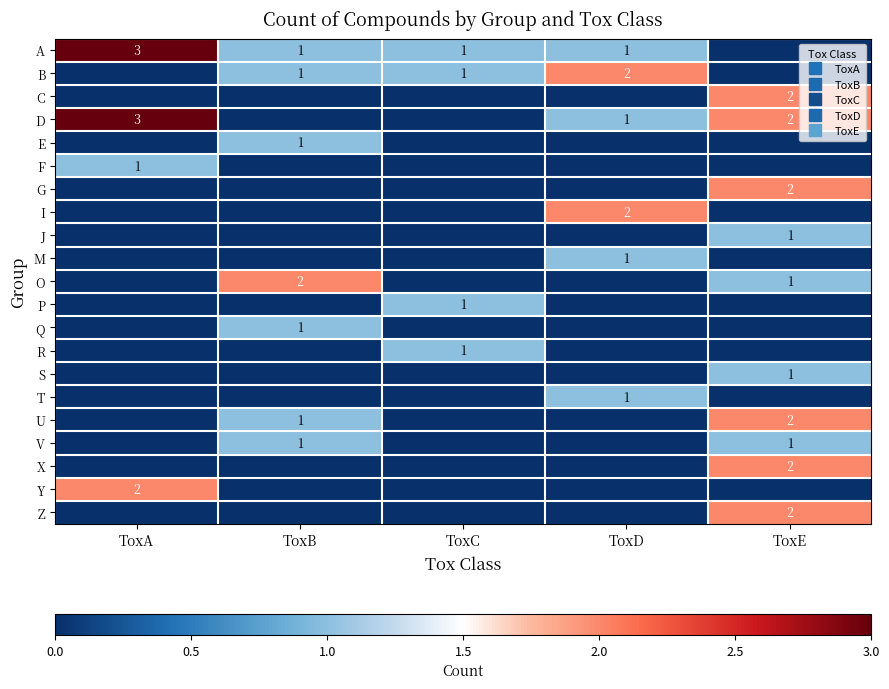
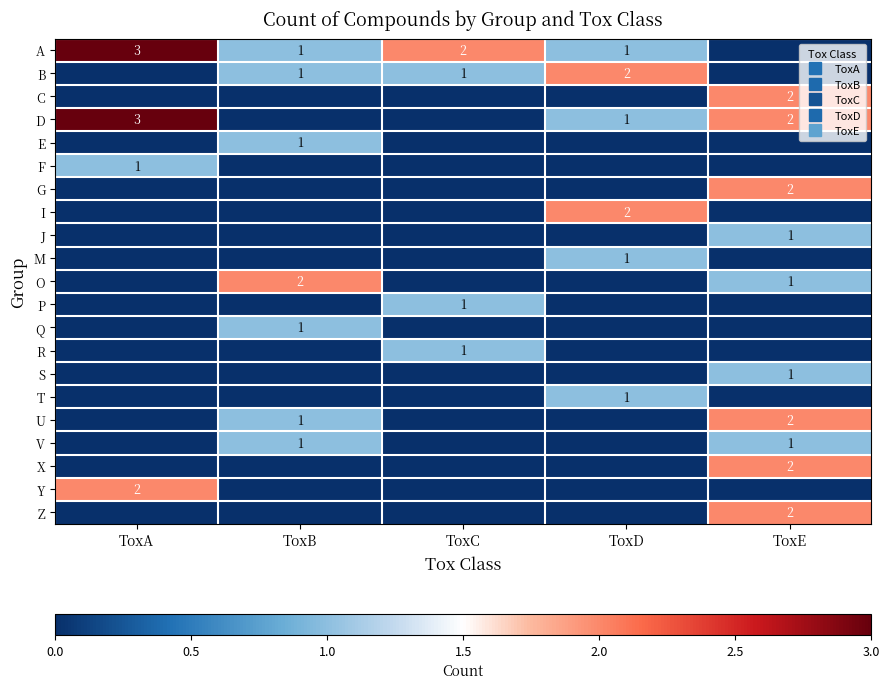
A, ToxC: 1 -> 2
